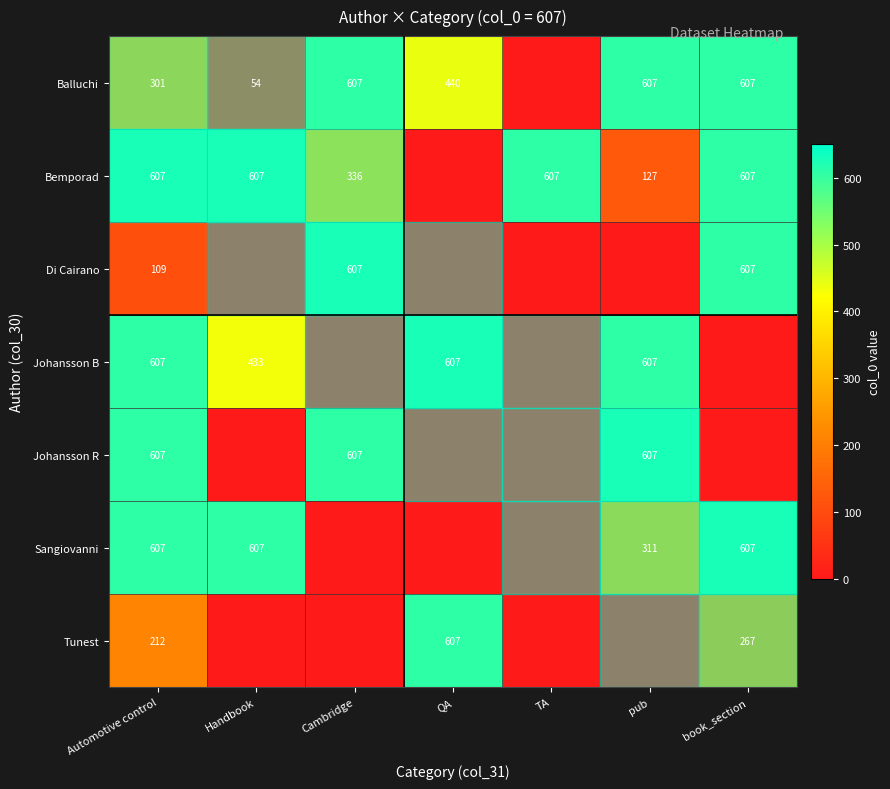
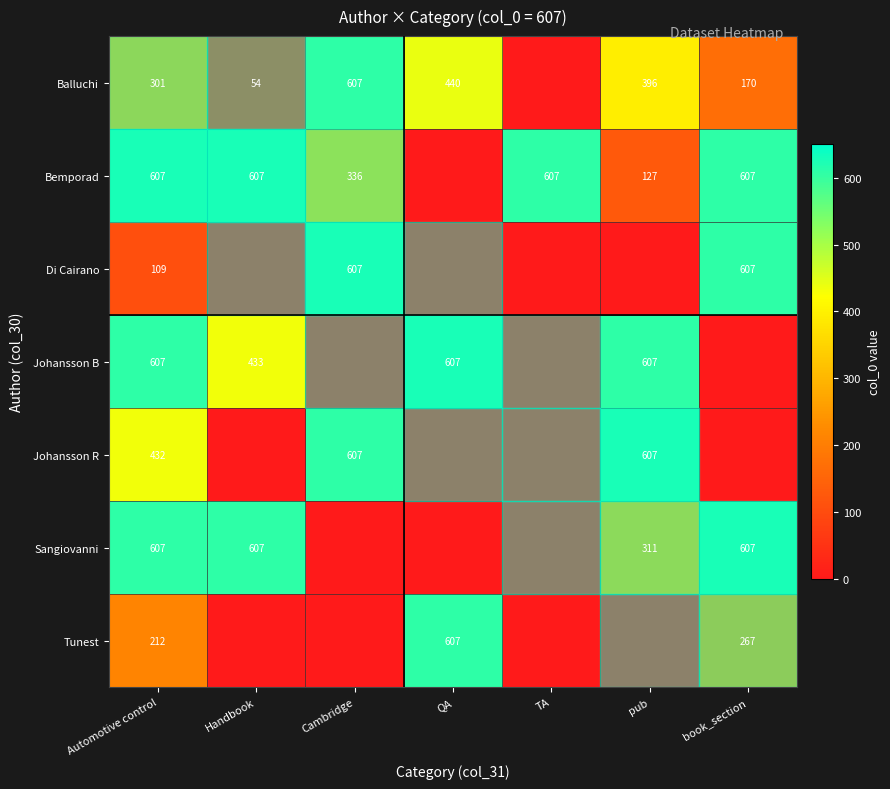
Balluchi, pub: 607 -> 396
Balluchi, book_section: 607 -> 170
Johansson R, Automotive control: 607 -> 432
